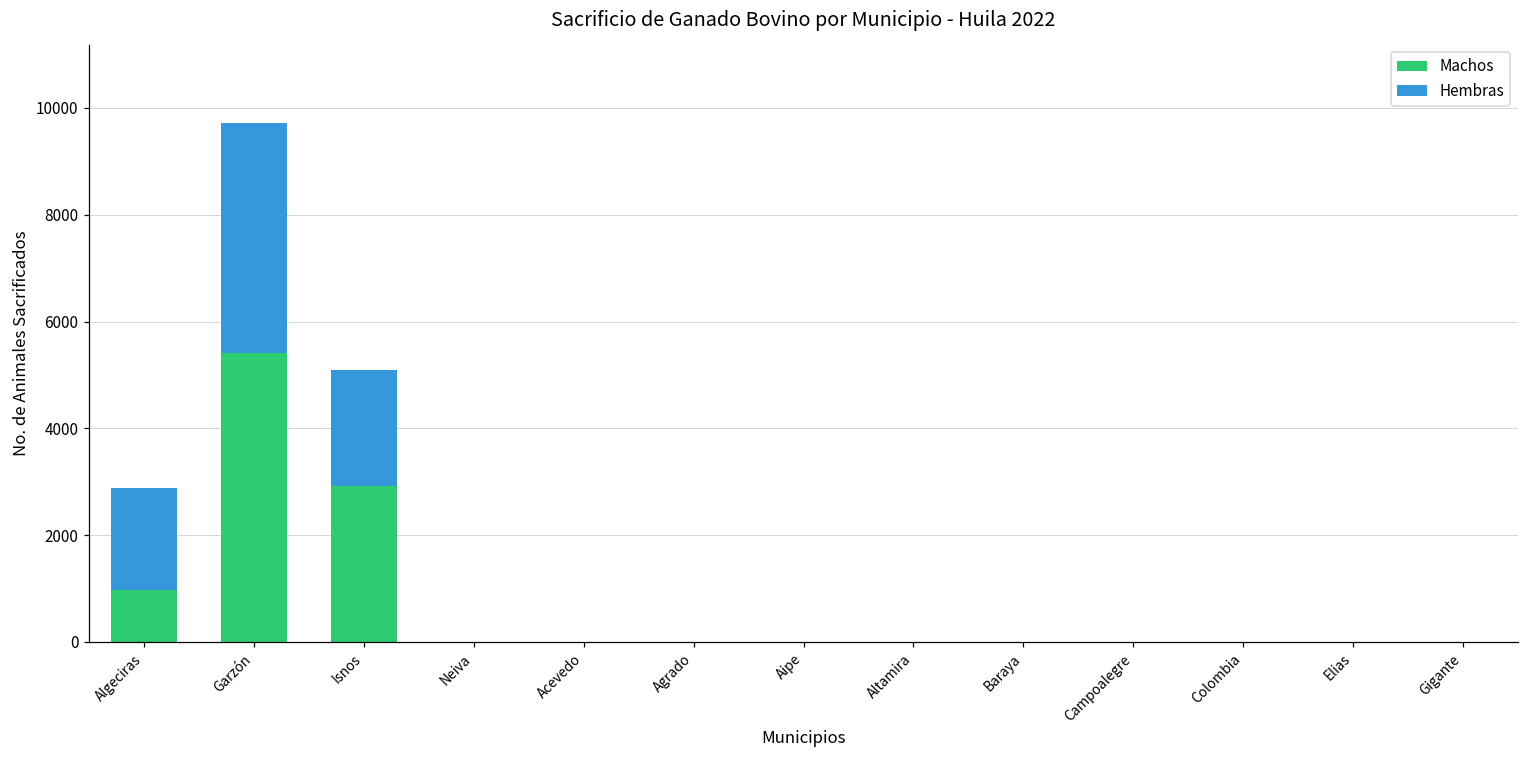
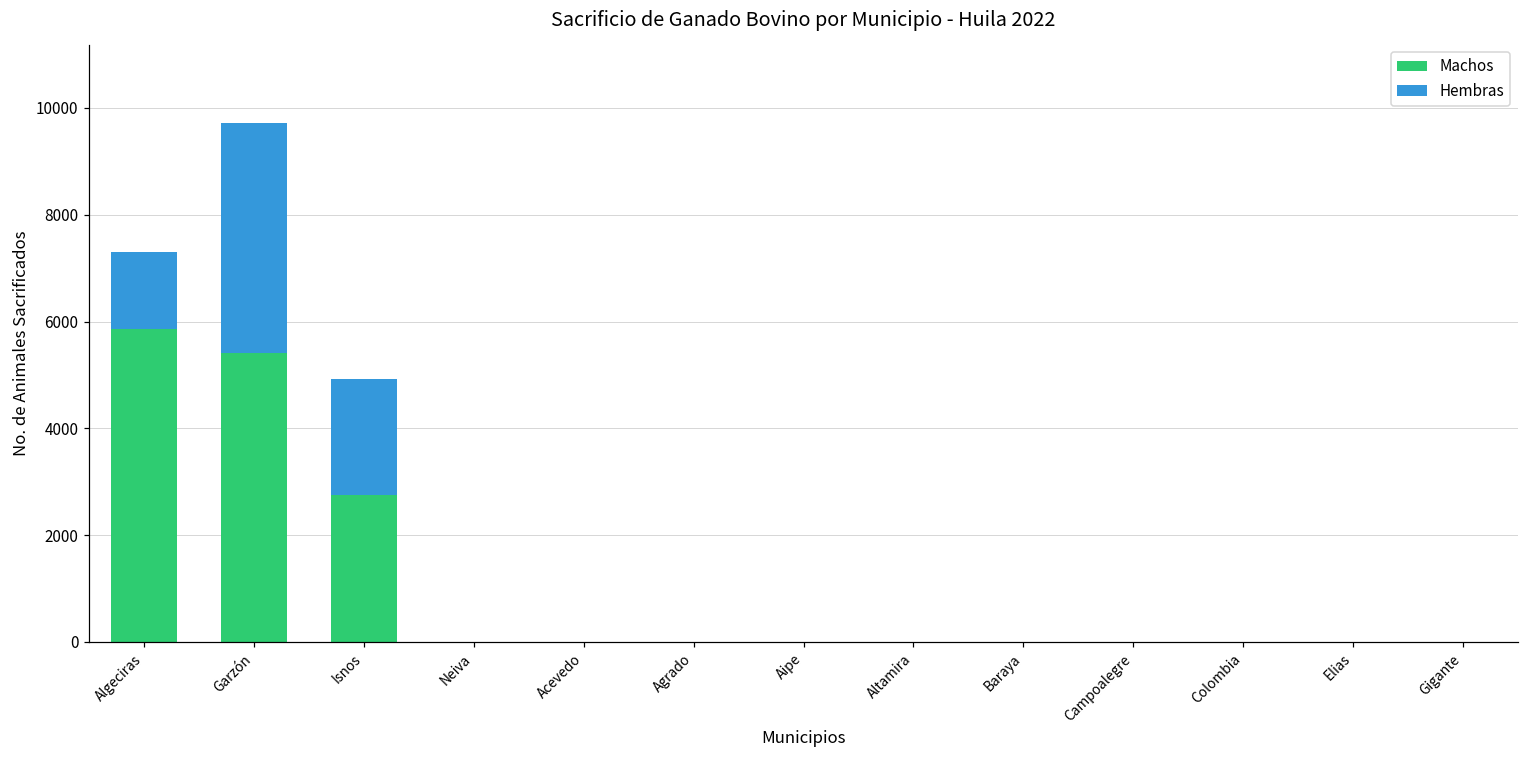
Machos, Algeciras: 1000 -> 5900
Hembras, Algeciras: 1900 -> 1400
Machos, Isnos: 2900 -> 2700
